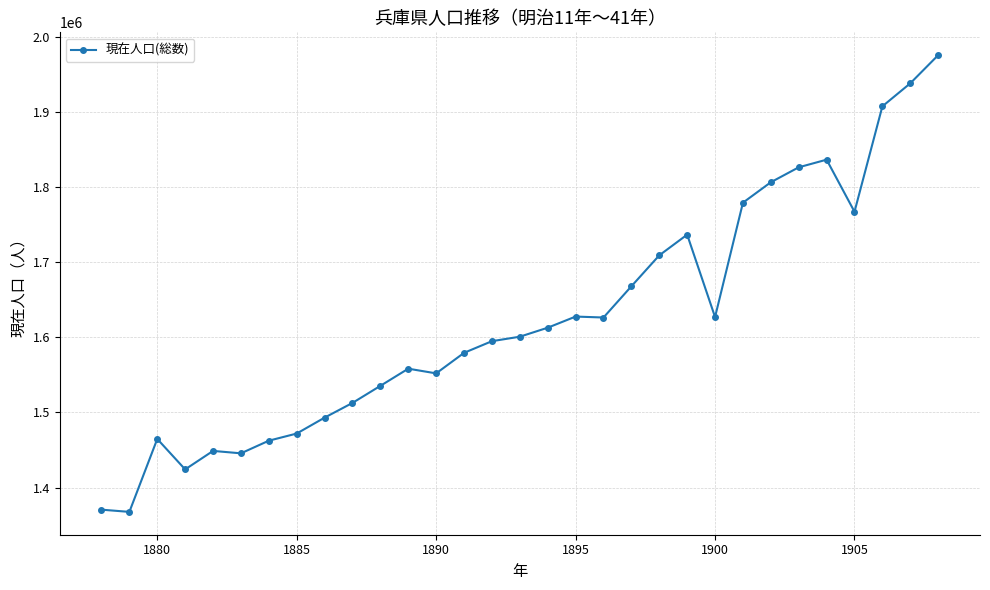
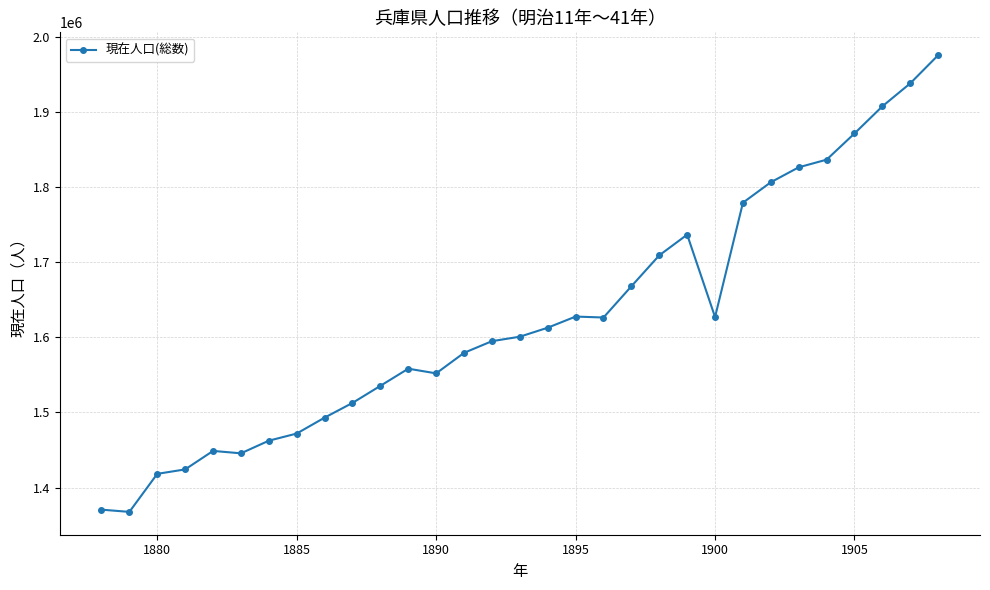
1880: 1460000 -> 1420000
1905: 1770000 -> 1870000
